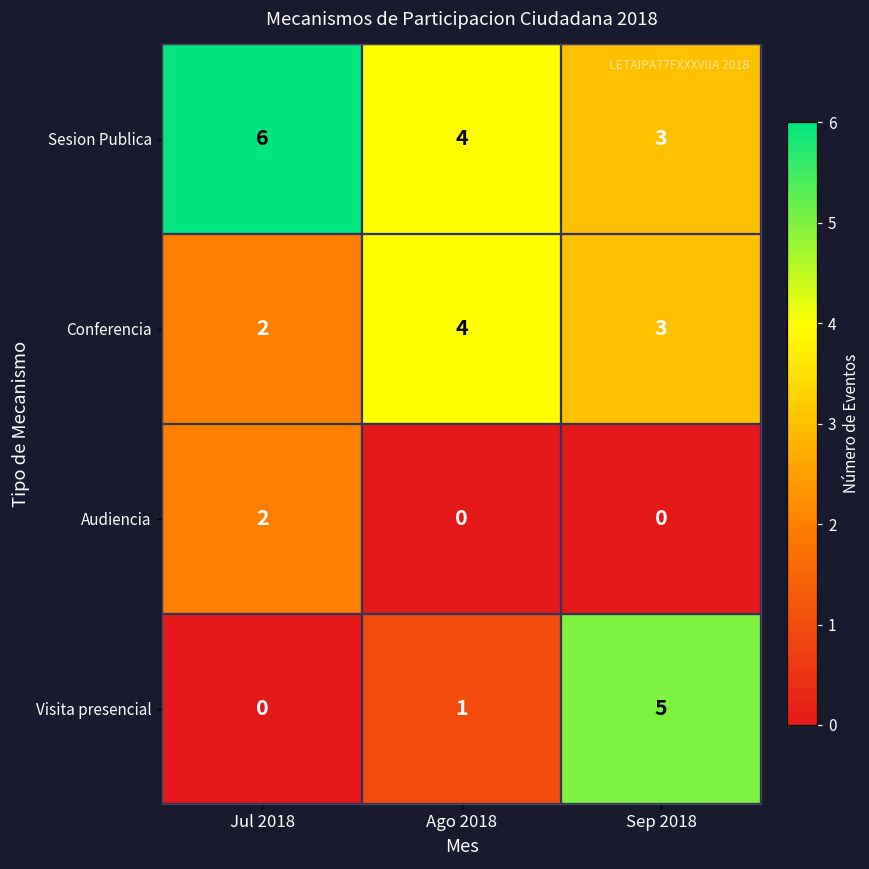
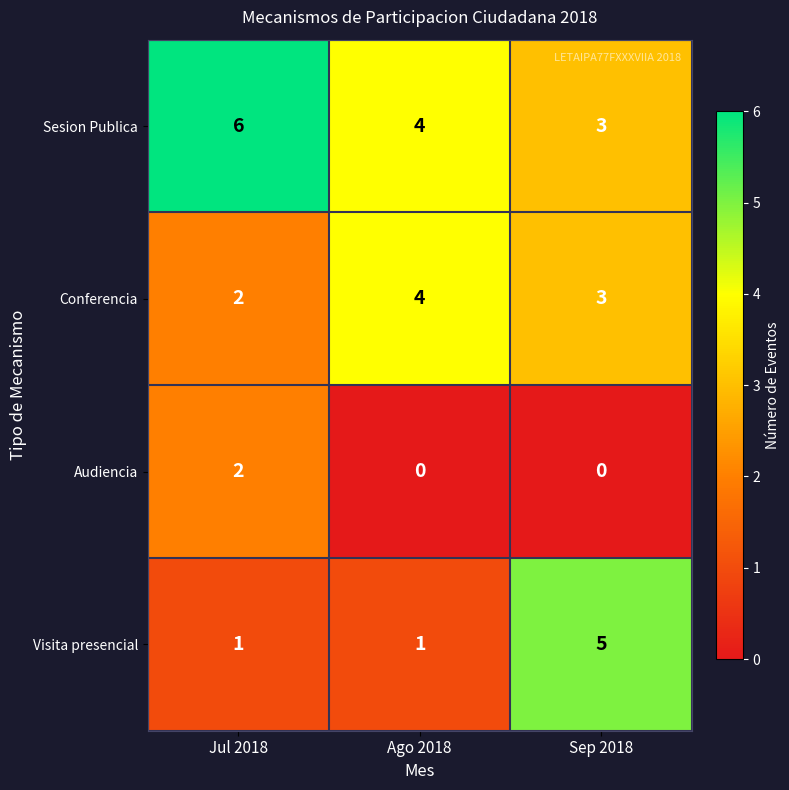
Visita presencial, Jul 2018: 0 -> 1
